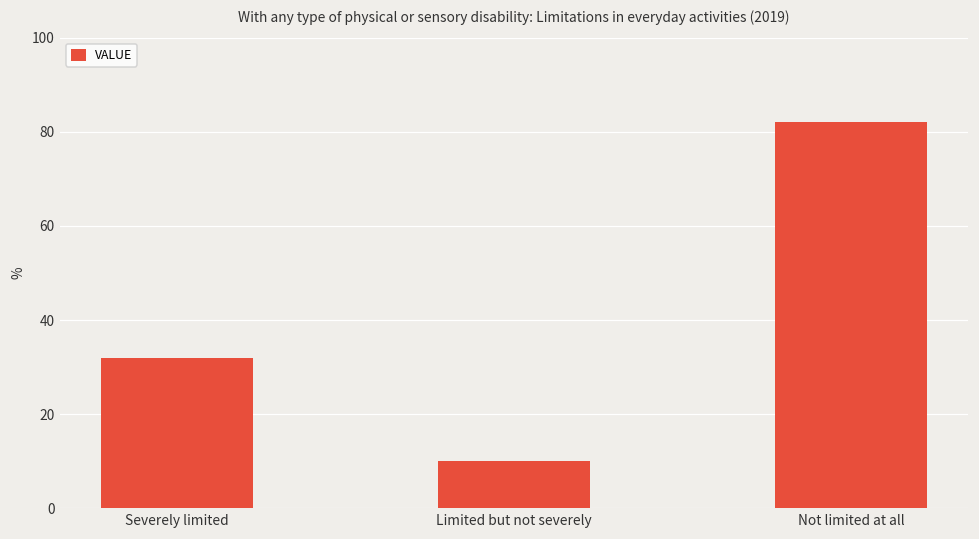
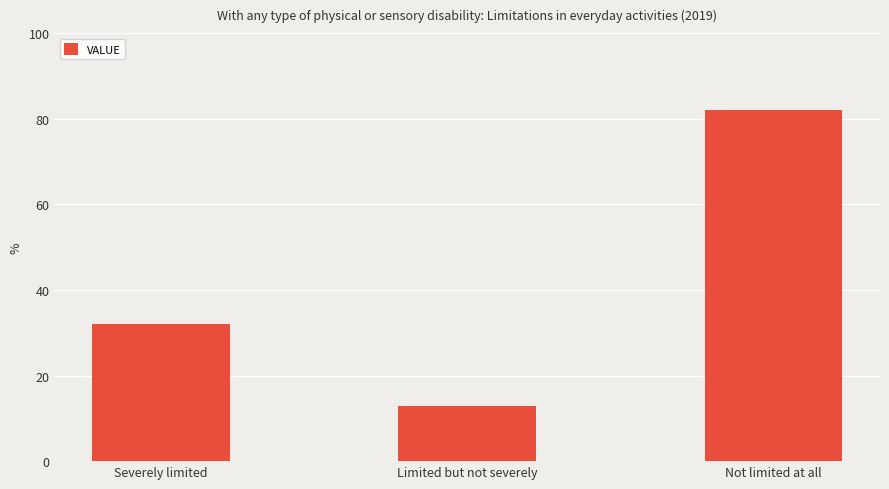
Limited but not severely: 10 -> 13
